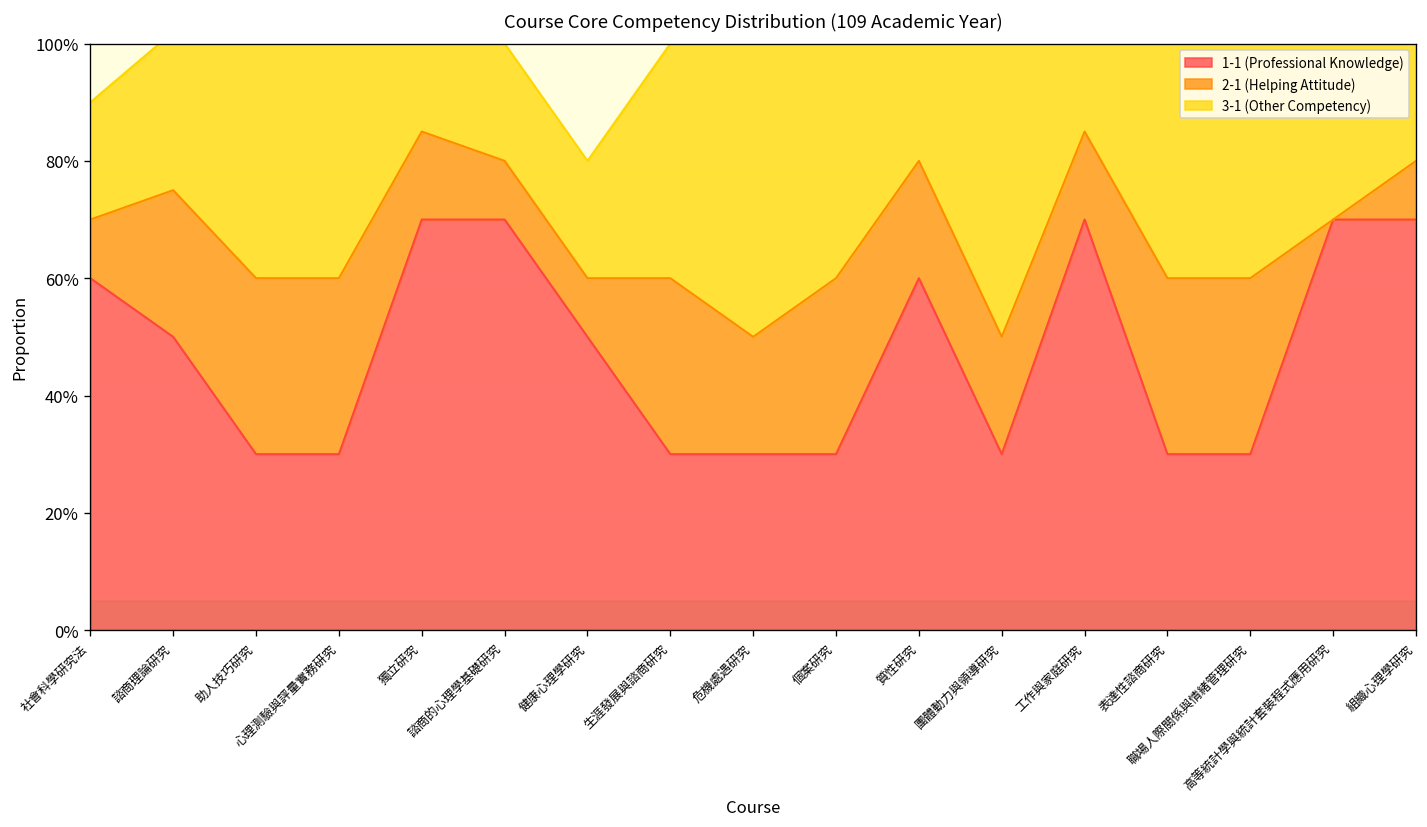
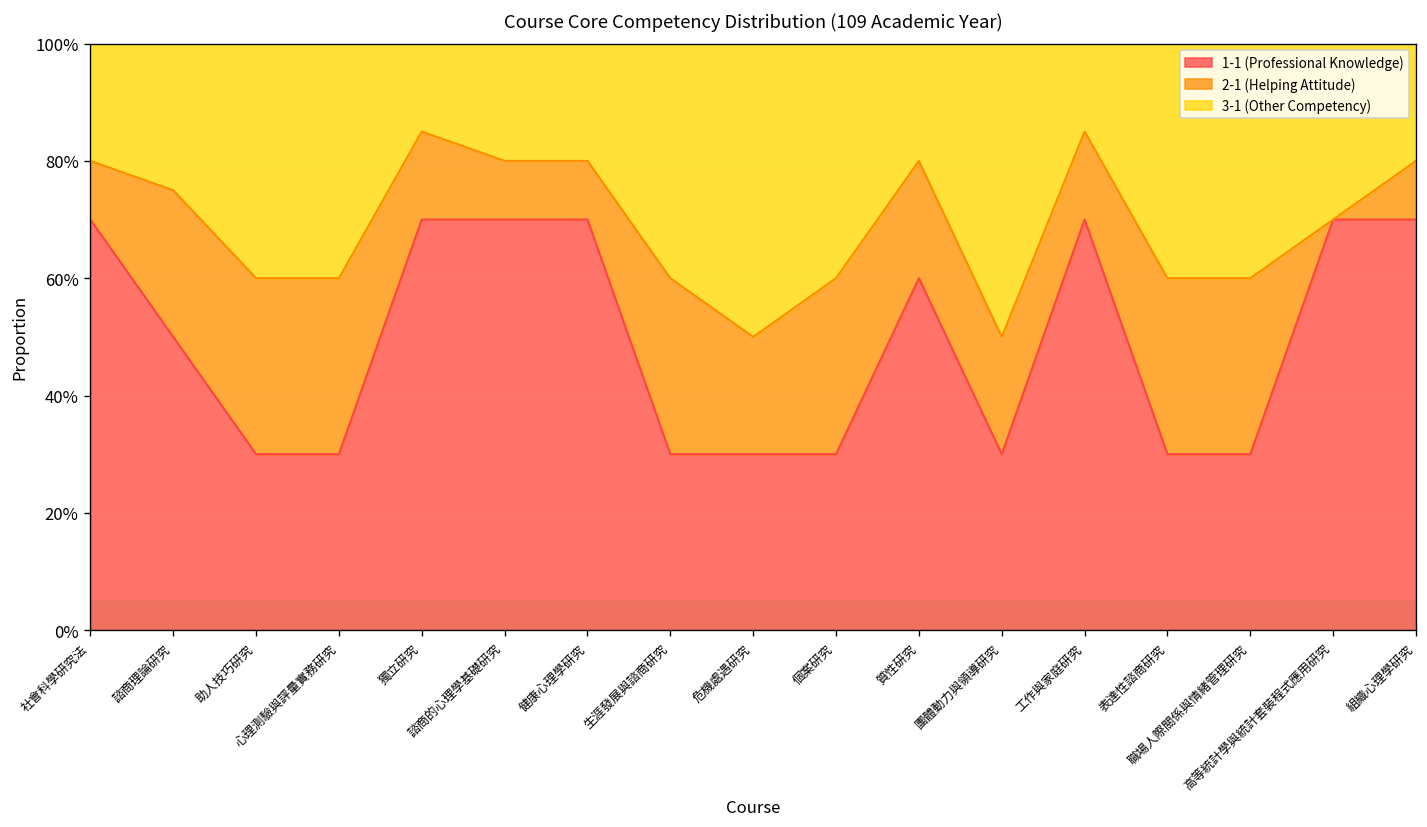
1-1 (Professional Knowledge), 社會科學研究法: 60% -> 70%
1-1 (Professional Knowledge), 健康心理學研究: 50% -> 70%
